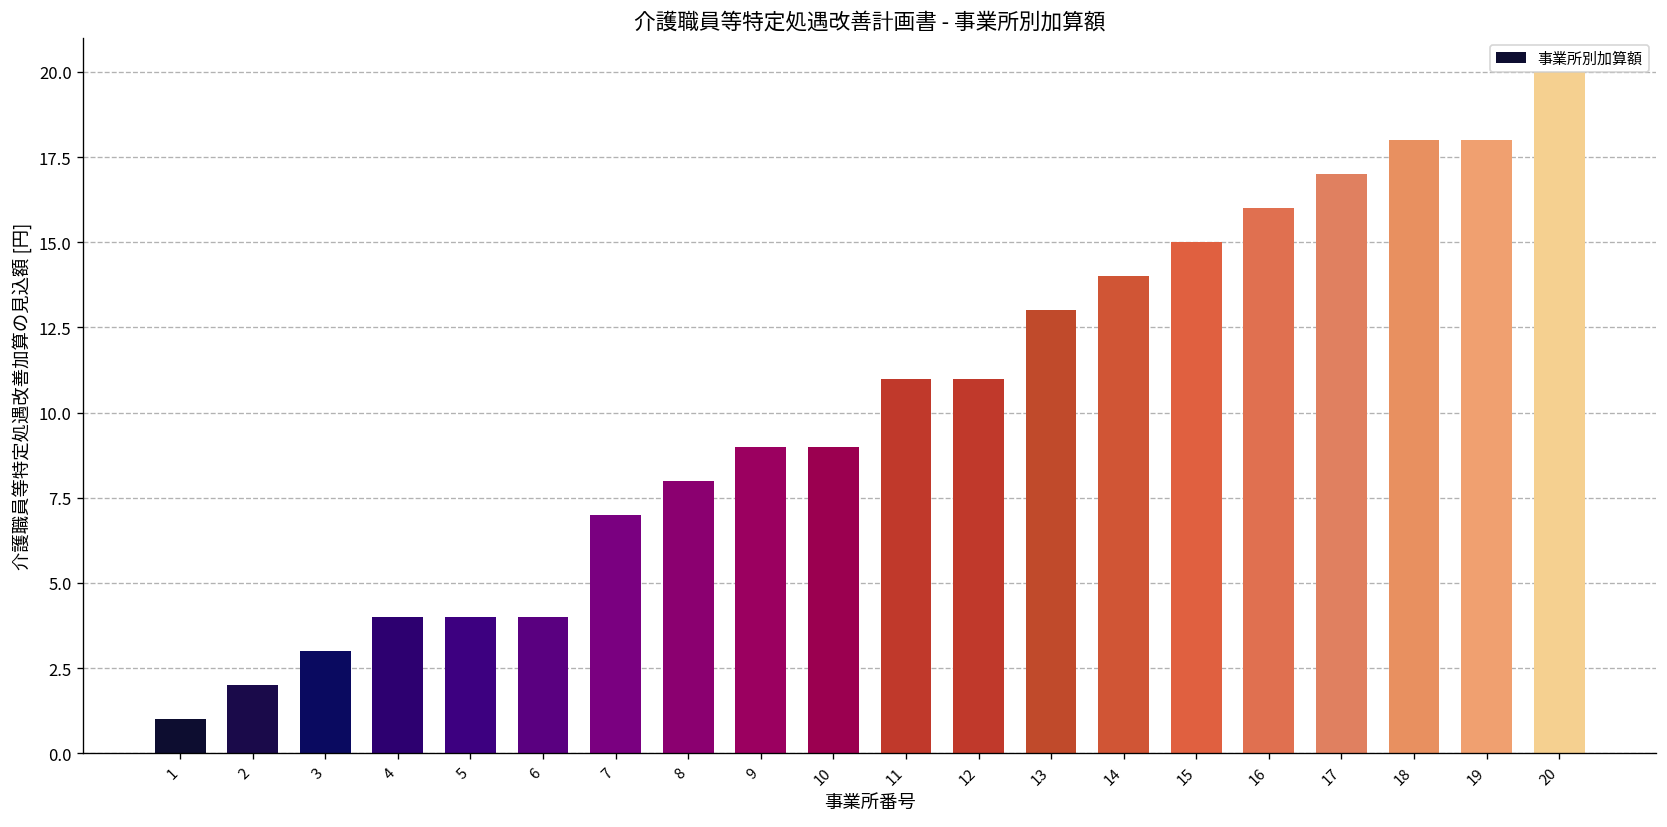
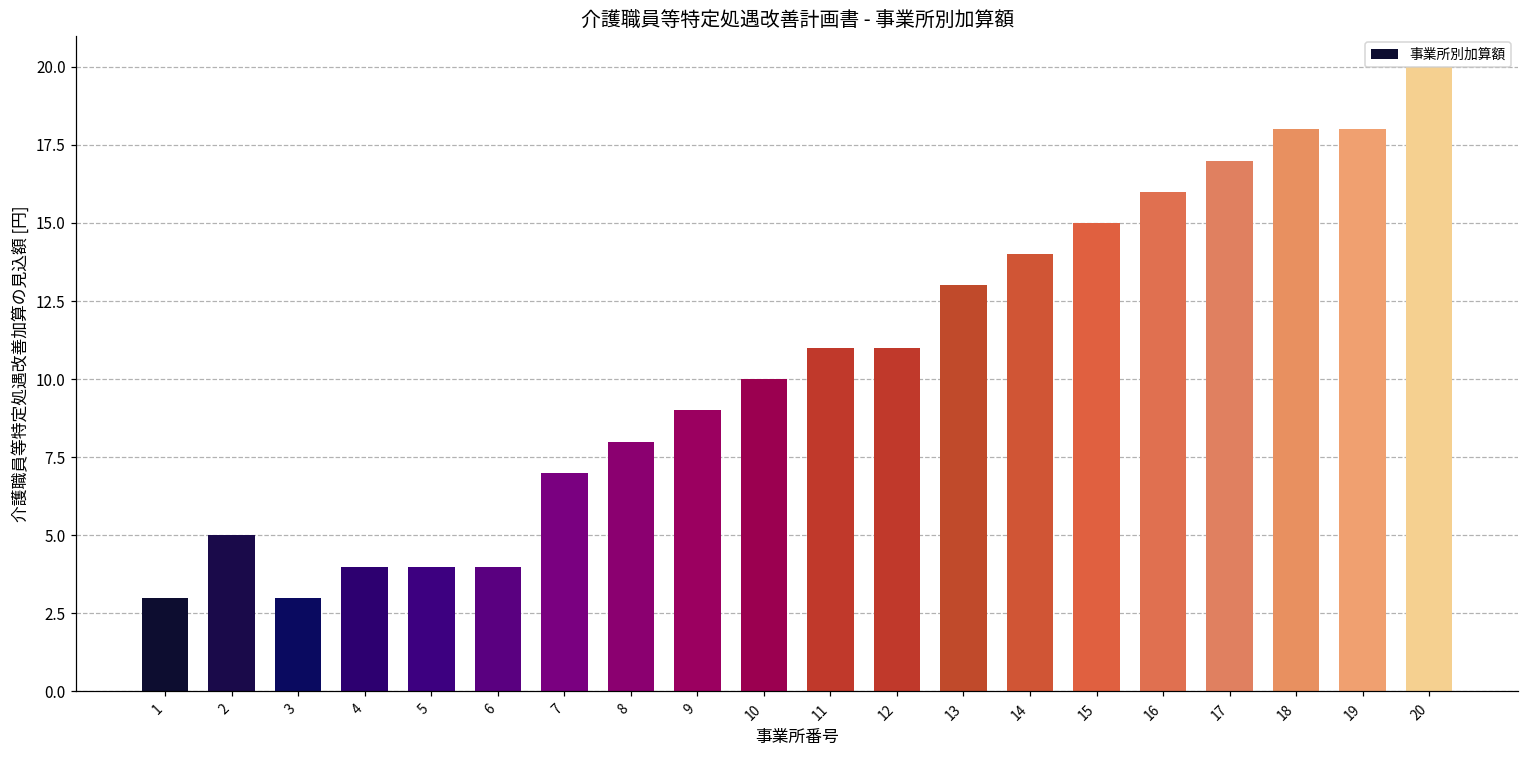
1: 1 -> 3
2: 2 -> 5
10: 9 -> 10
